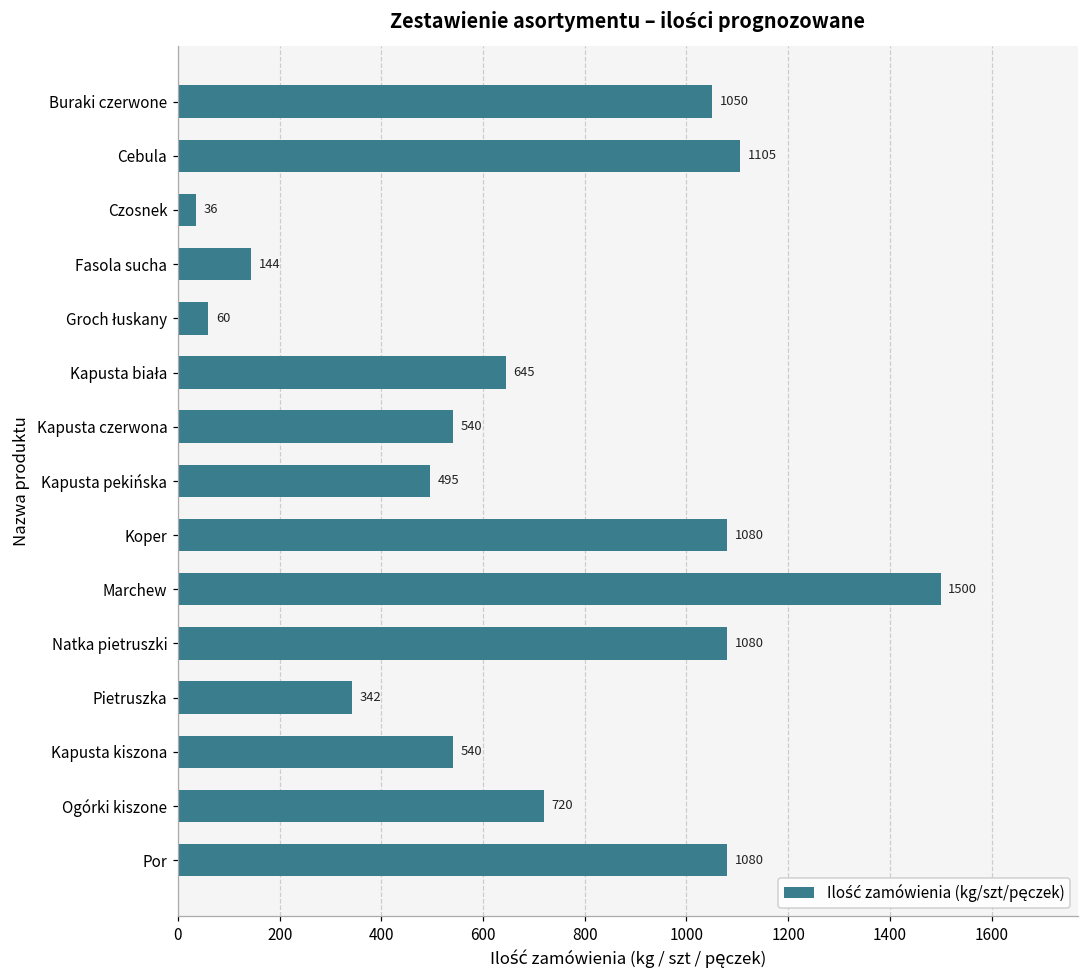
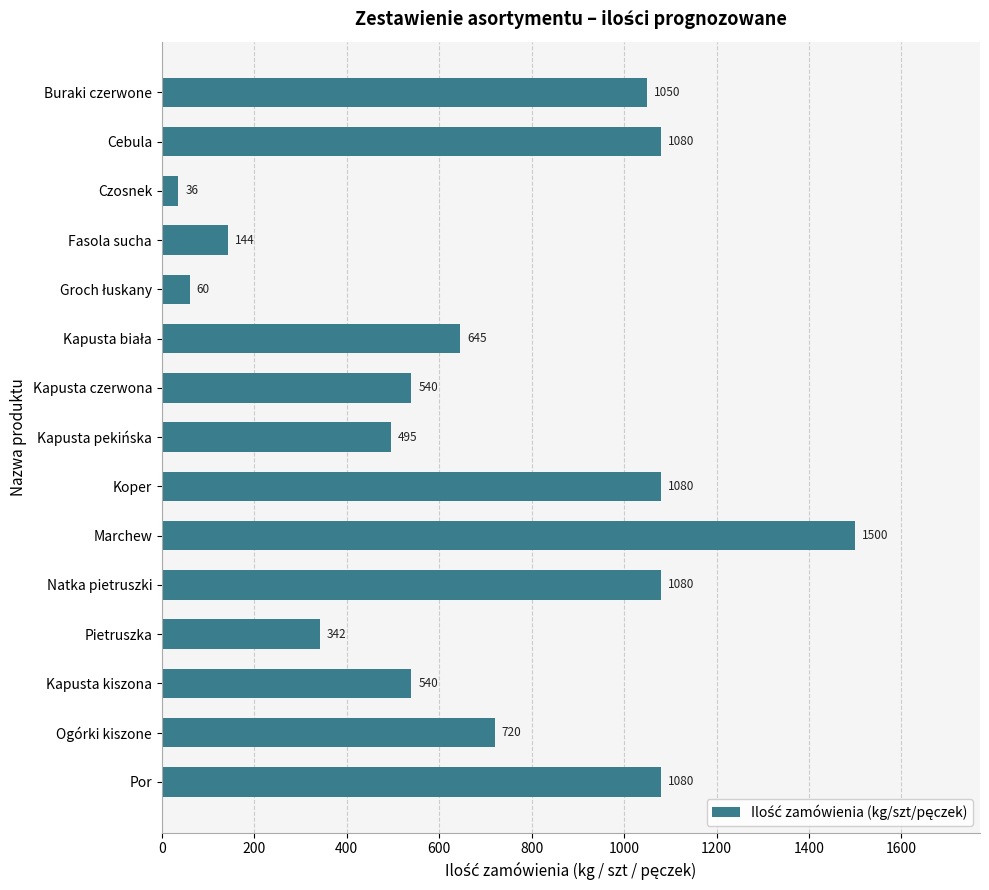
Cebula: 1105 -> 1080
